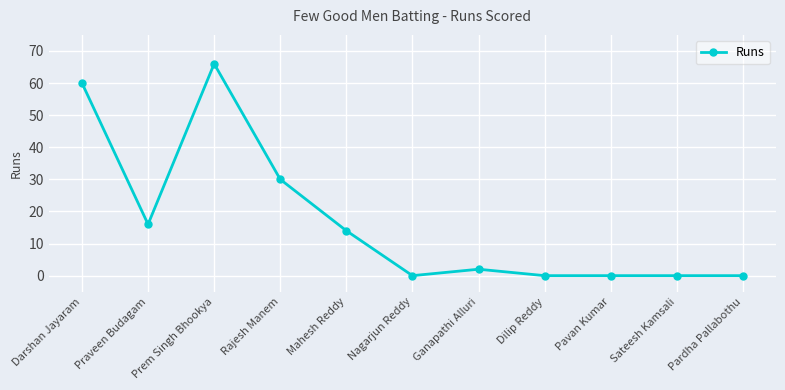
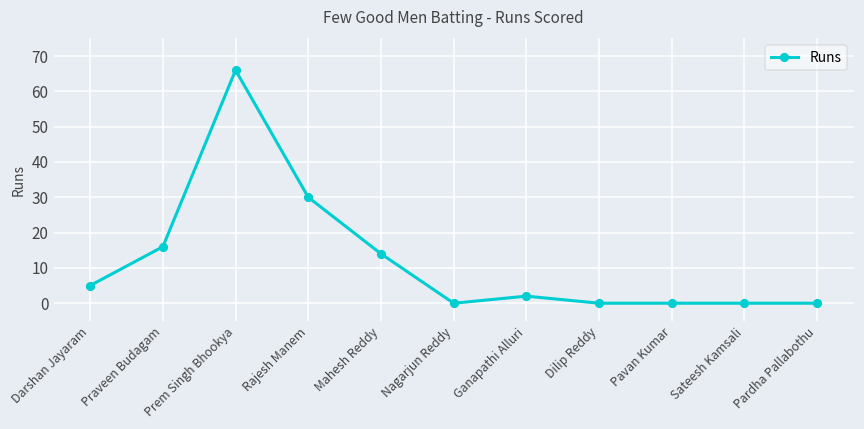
Darshan Jayaram: 60 -> 5
